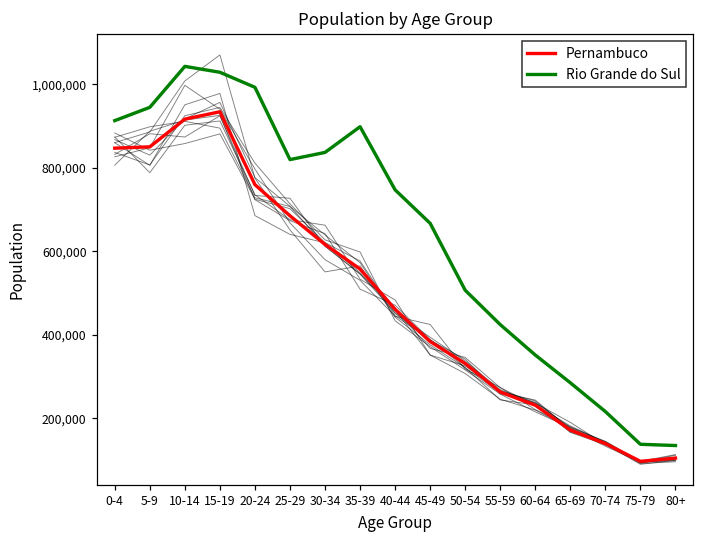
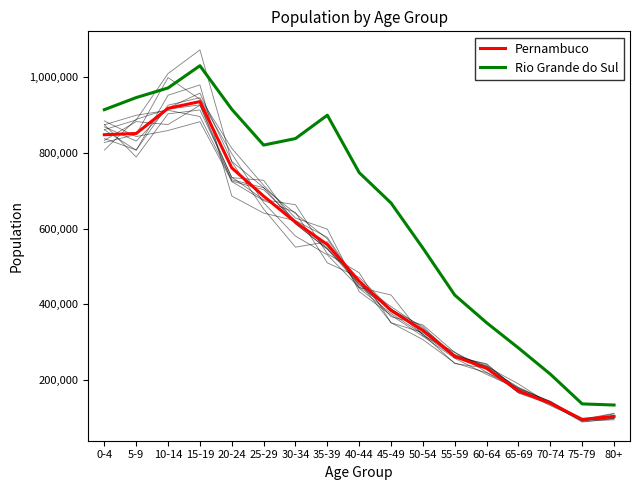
Rio Grande do Sul, 10-14: 1,040,000 -> 970,000
Rio Grande do Sul, 20-24: 990,000 -> 910,000
Rio Grande do Sul, 50-54: 510,000 -> 550,000
